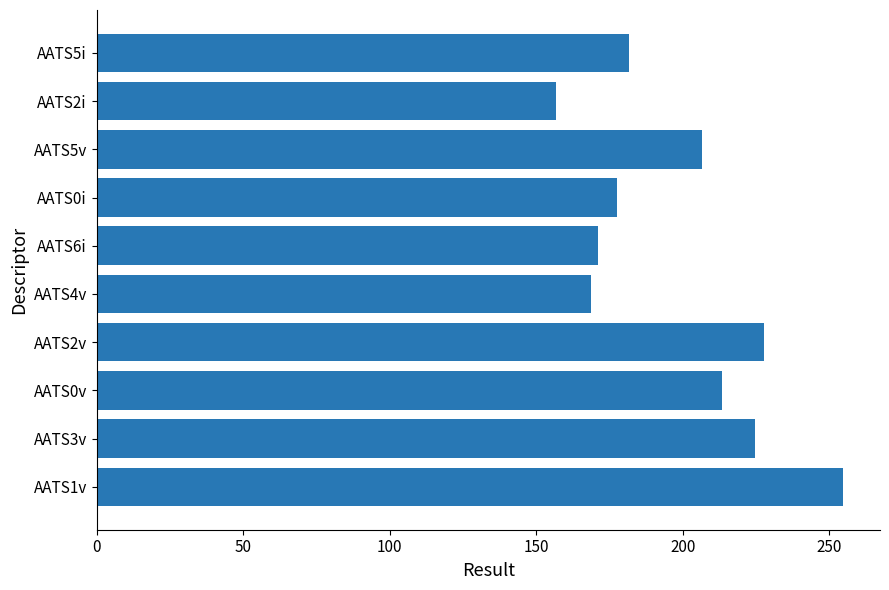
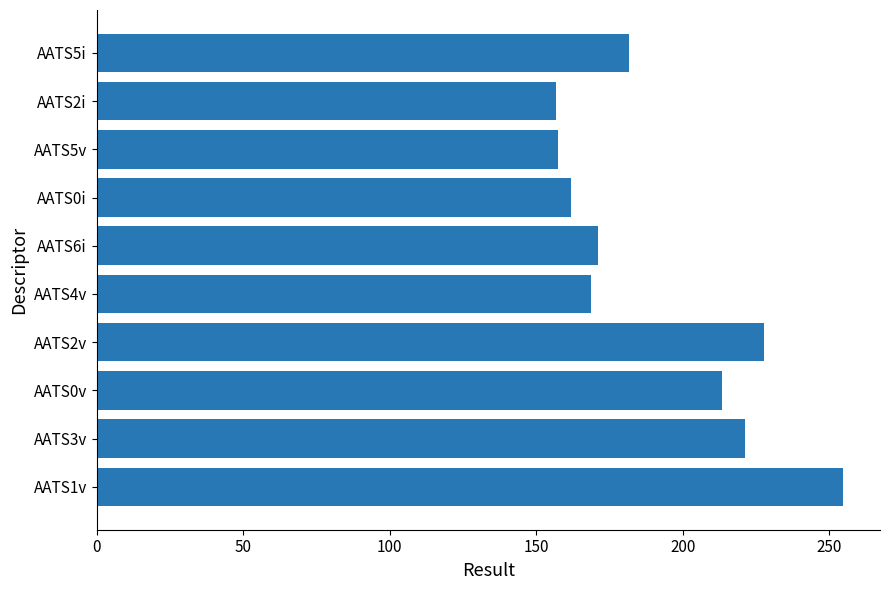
AATS5v: 206 -> 158
AATS0i: 177 -> 162
AATS3v: 225 -> 221
